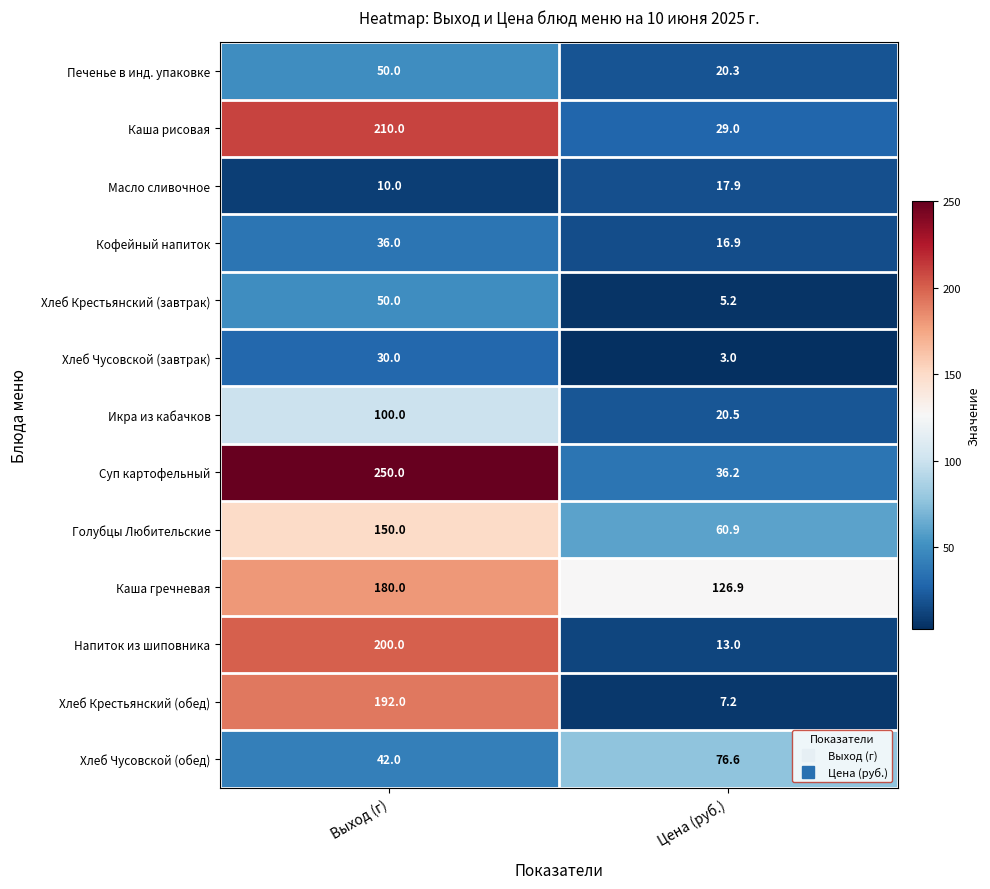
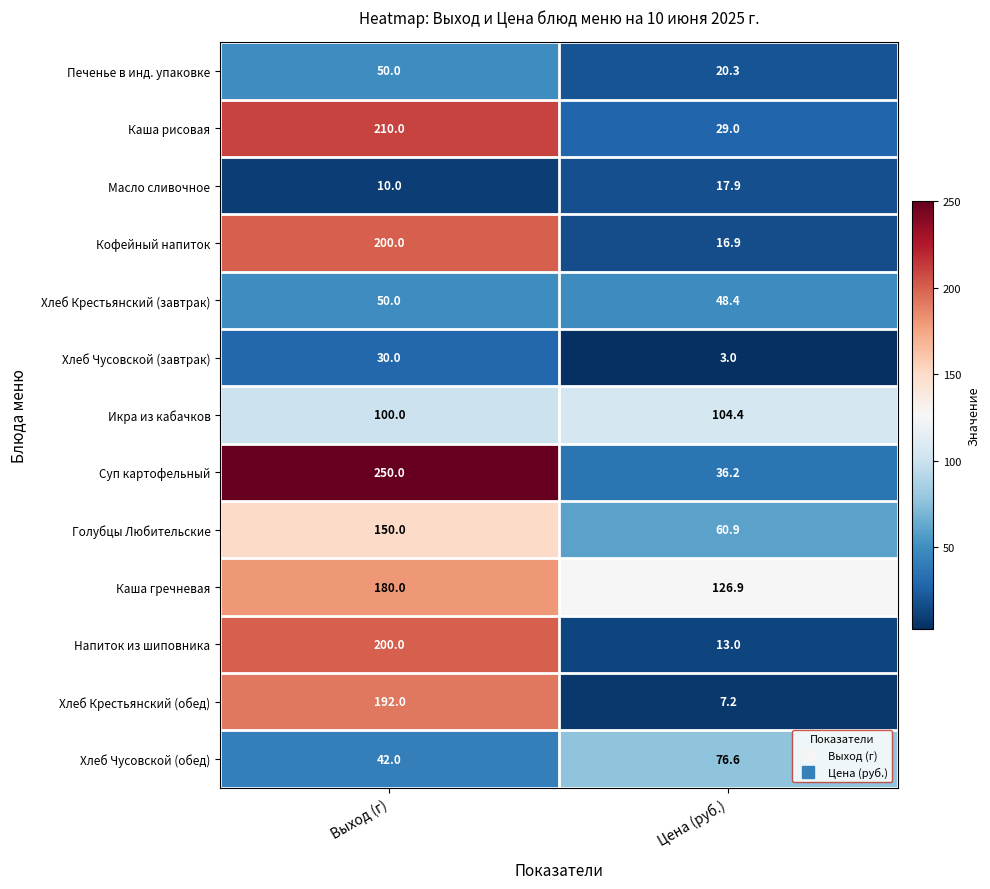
Кофейный напиток, Выход (г): 36.0 -> 200.0
Хлеб Крестьянский (завтрак), Цена (руб.): 5.2 -> 48.4
Икра из кабачков, Цена (руб.): 20.5 -> 104.4
